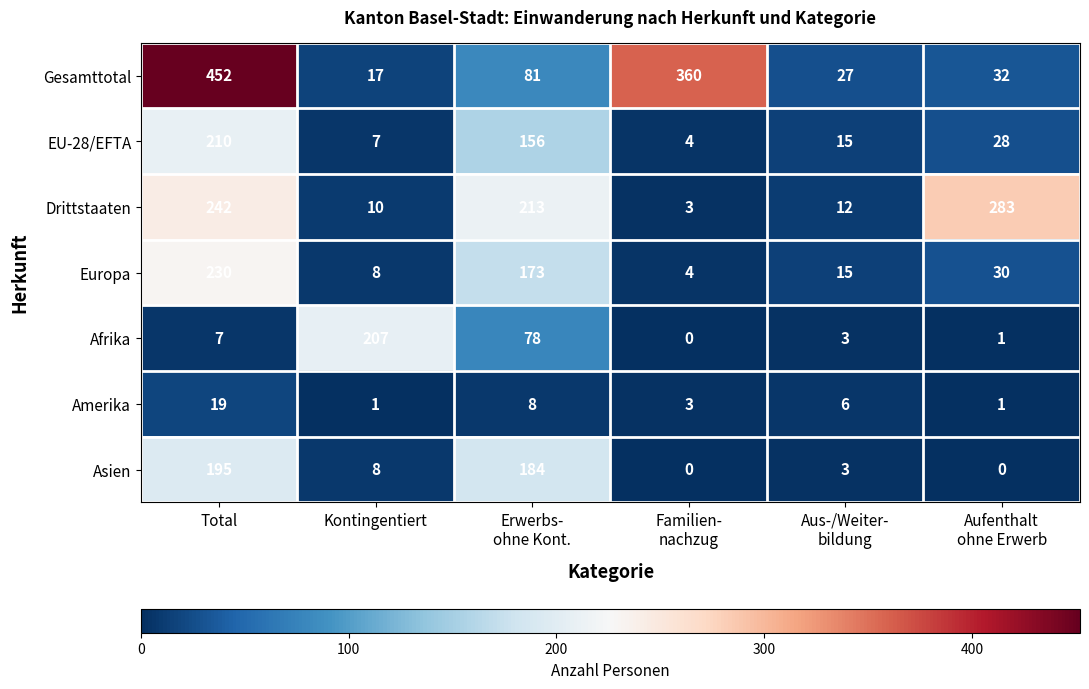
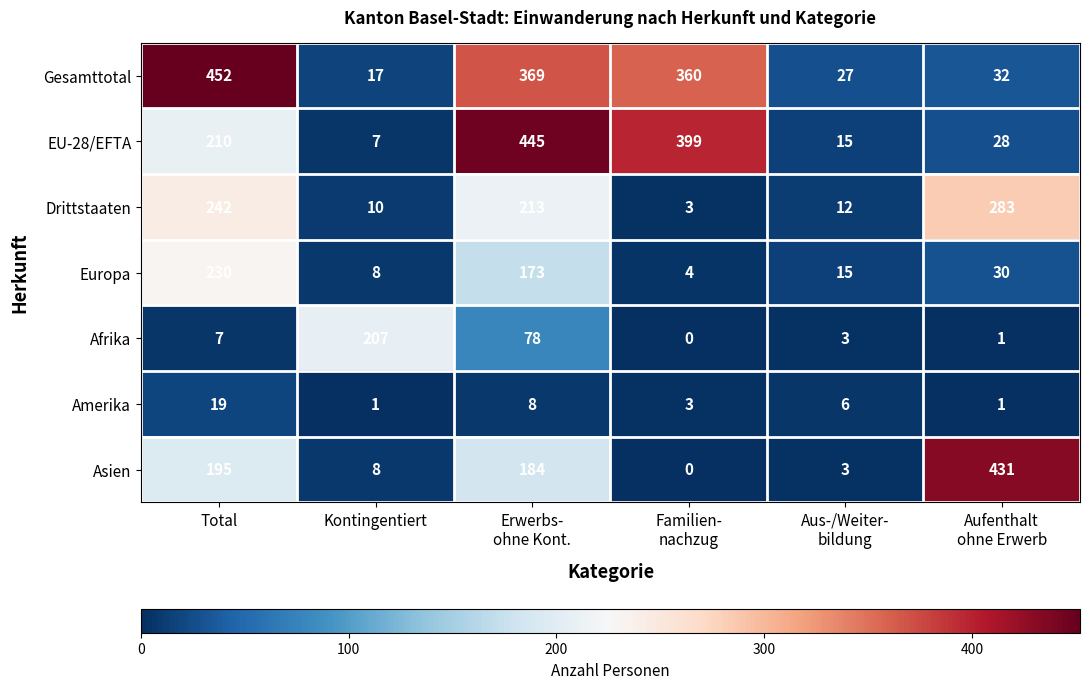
Gesamttotal, Erwerbs- ohne Kont.: 81 -> 369
EU-28/EFTA, Erwerbs- ohne Kont.: 156 -> 445
EU-28/EFTA, Familien- nachzug: 4 -> 399
Asien, Aufenthalt ohne Erwerb: 0 -> 431
